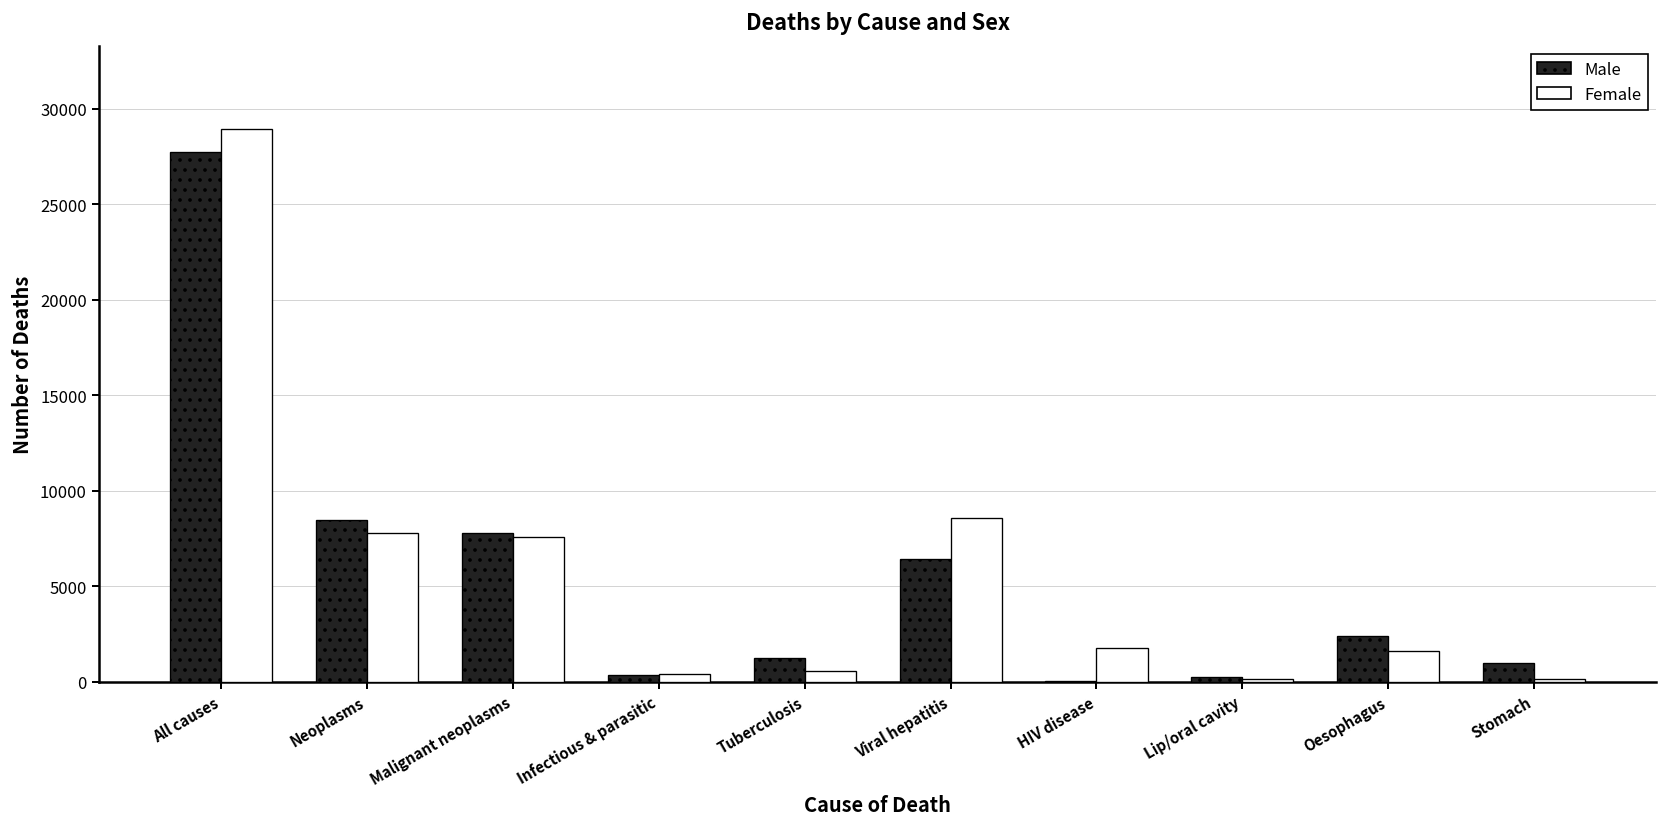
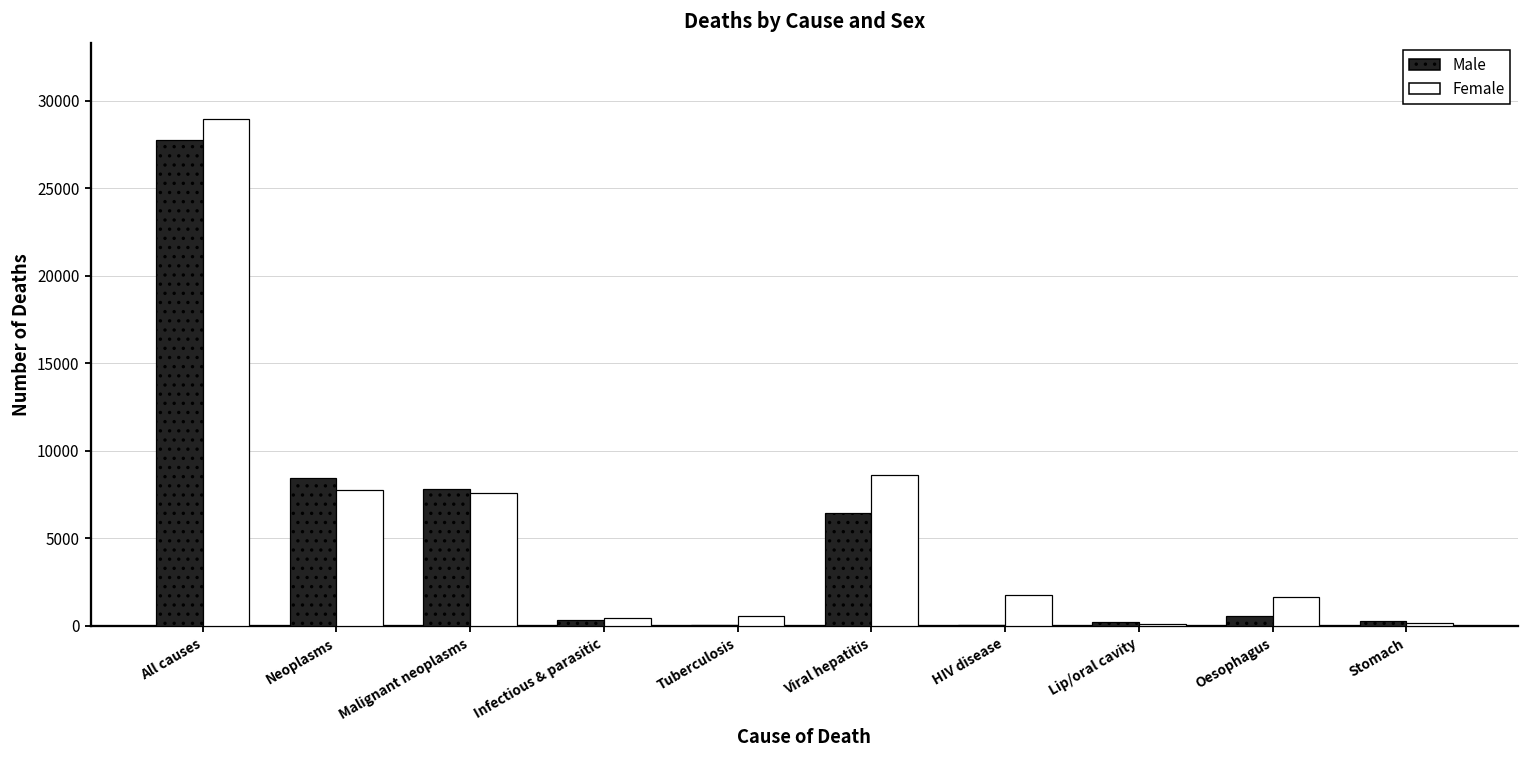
Male, Tuberculosis: 1300 -> 0
Male, Oesophagus: 2400 -> 600
Male, Stomach: 1000 -> 300
